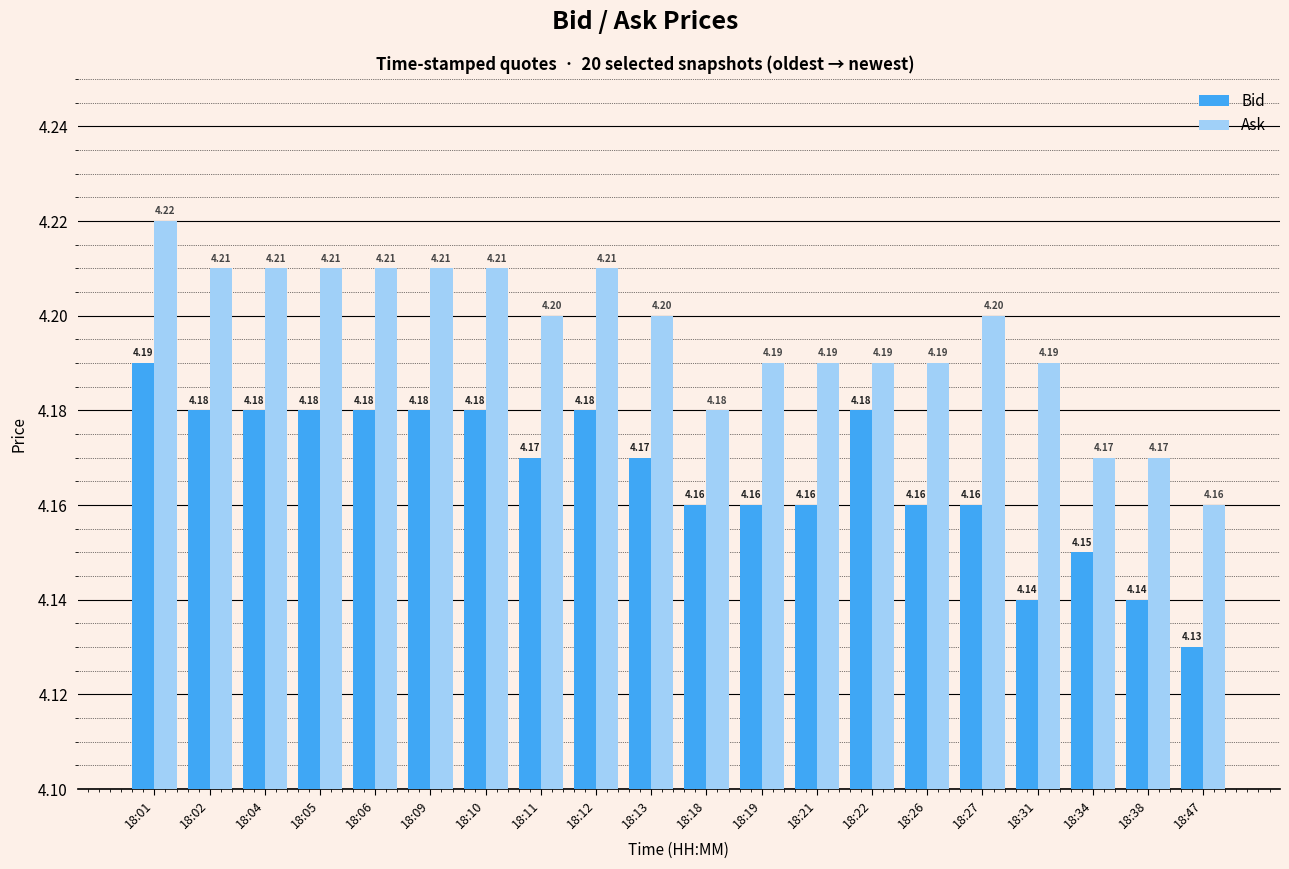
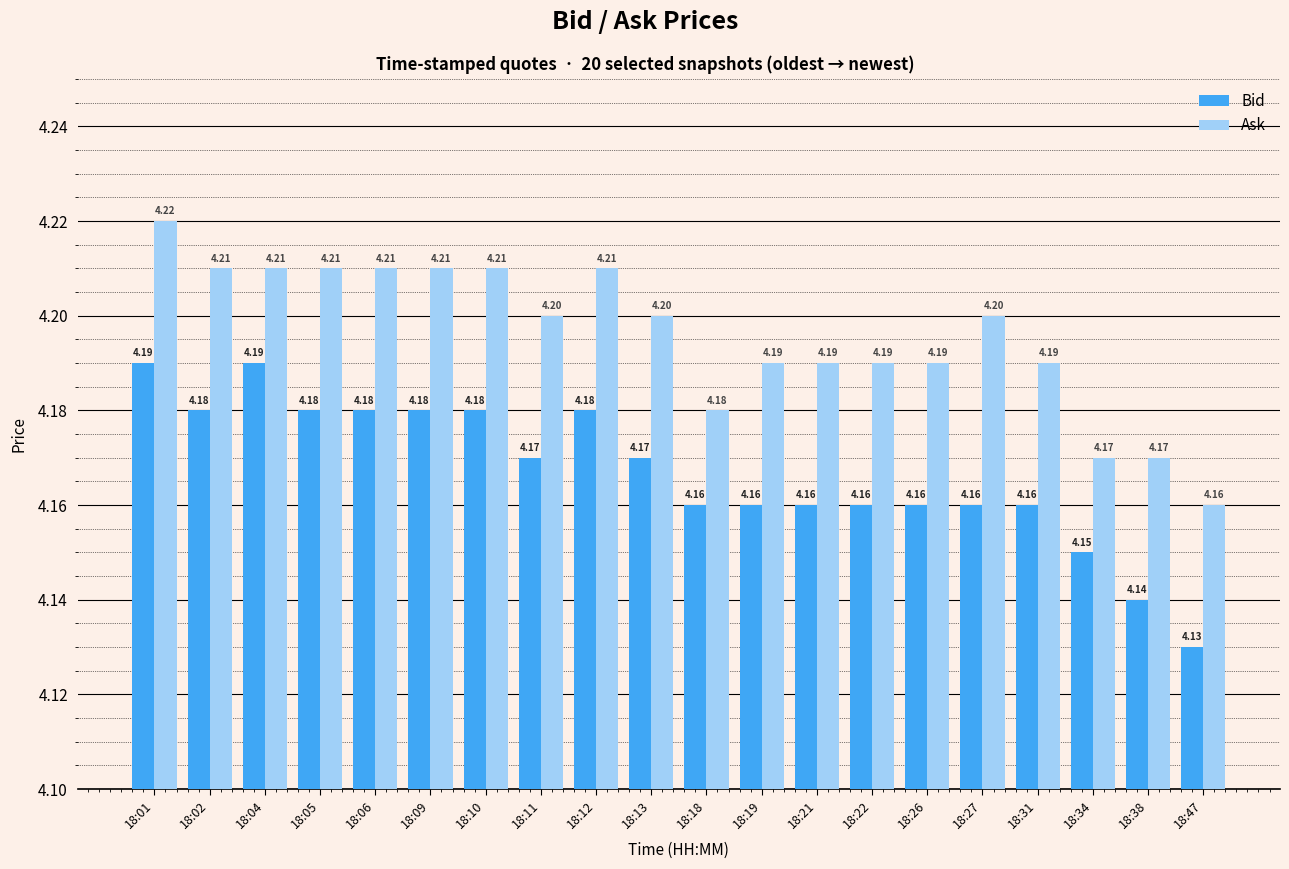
Bid, 18:04: 4.18 -> 4.19
Bid, 18:22: 4.18 -> 4.16
Bid, 18:31: 4.14 -> 4.16
